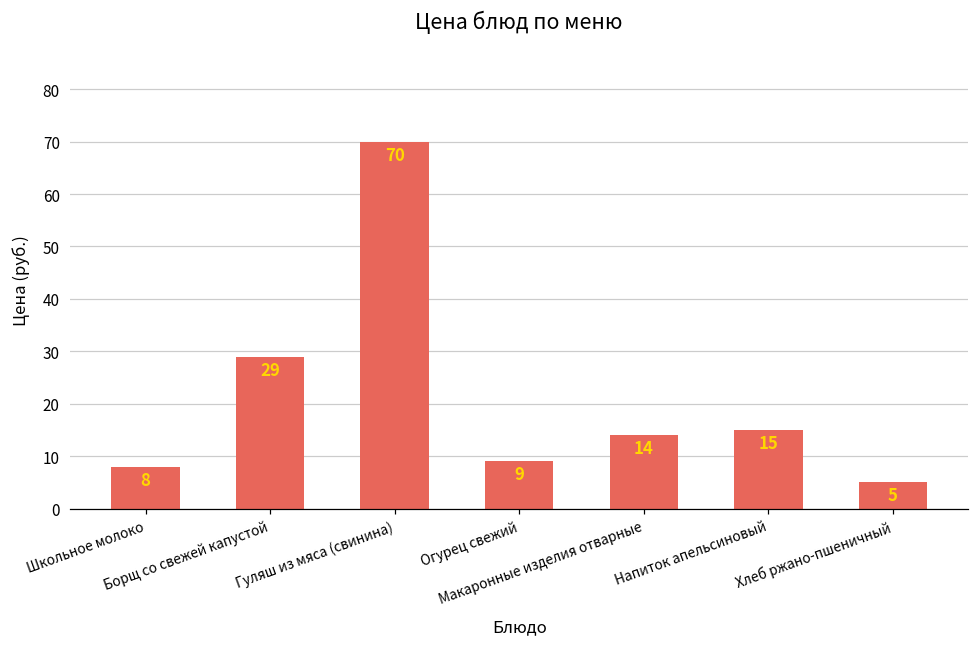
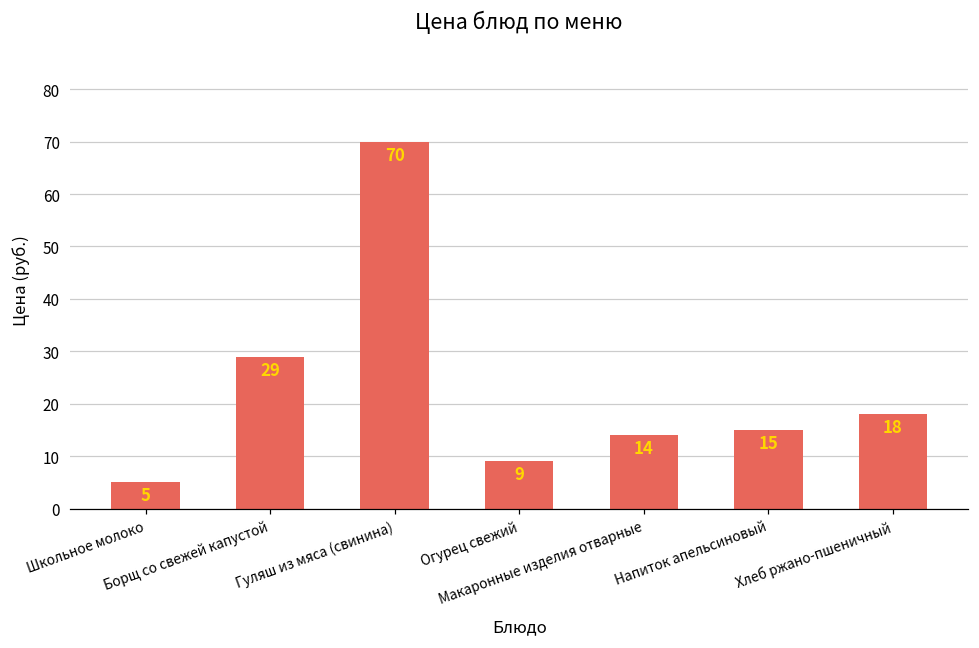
Школьное молоко: 8 -> 5
Хлеб ржано-пшеничный: 5 -> 18
